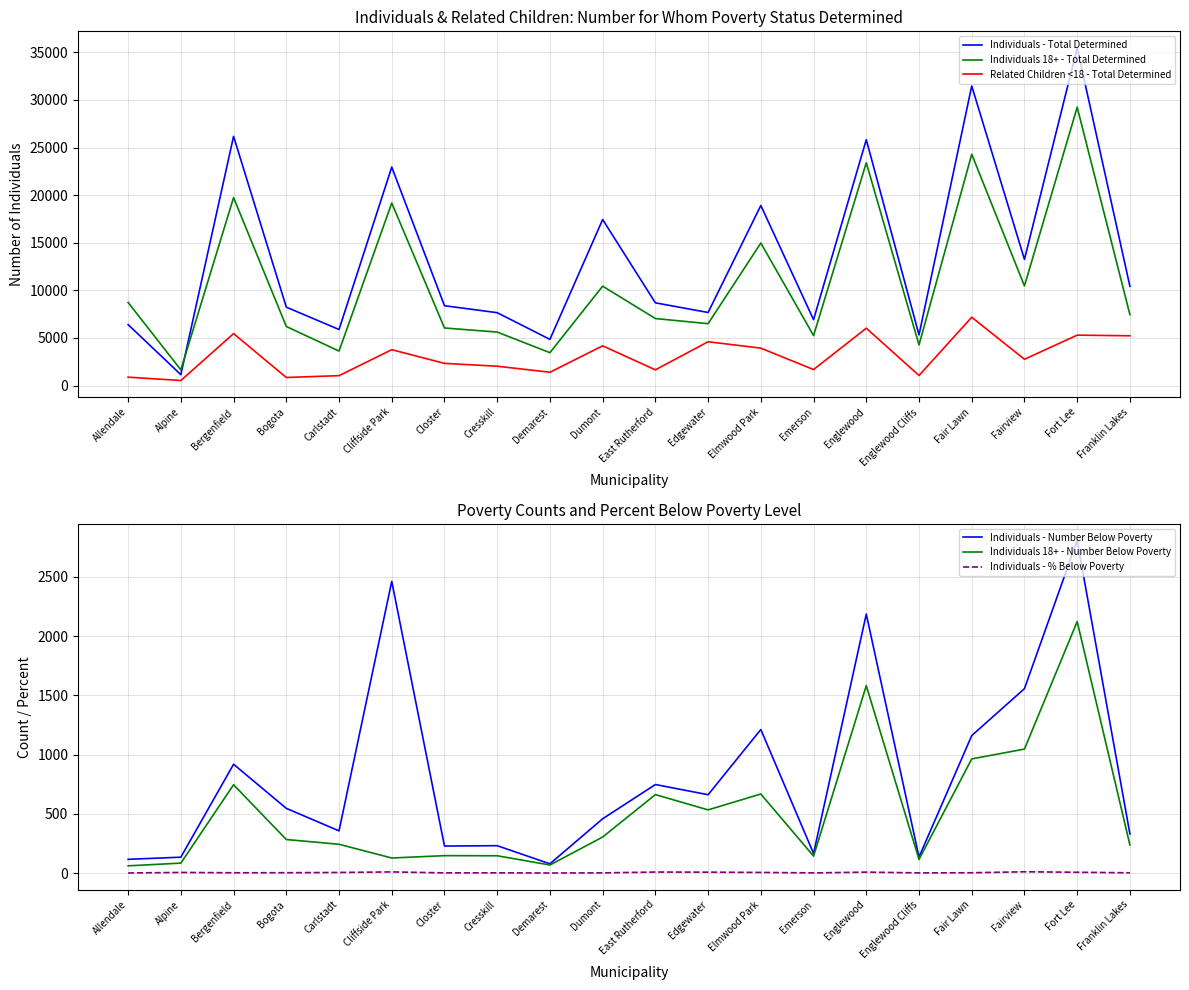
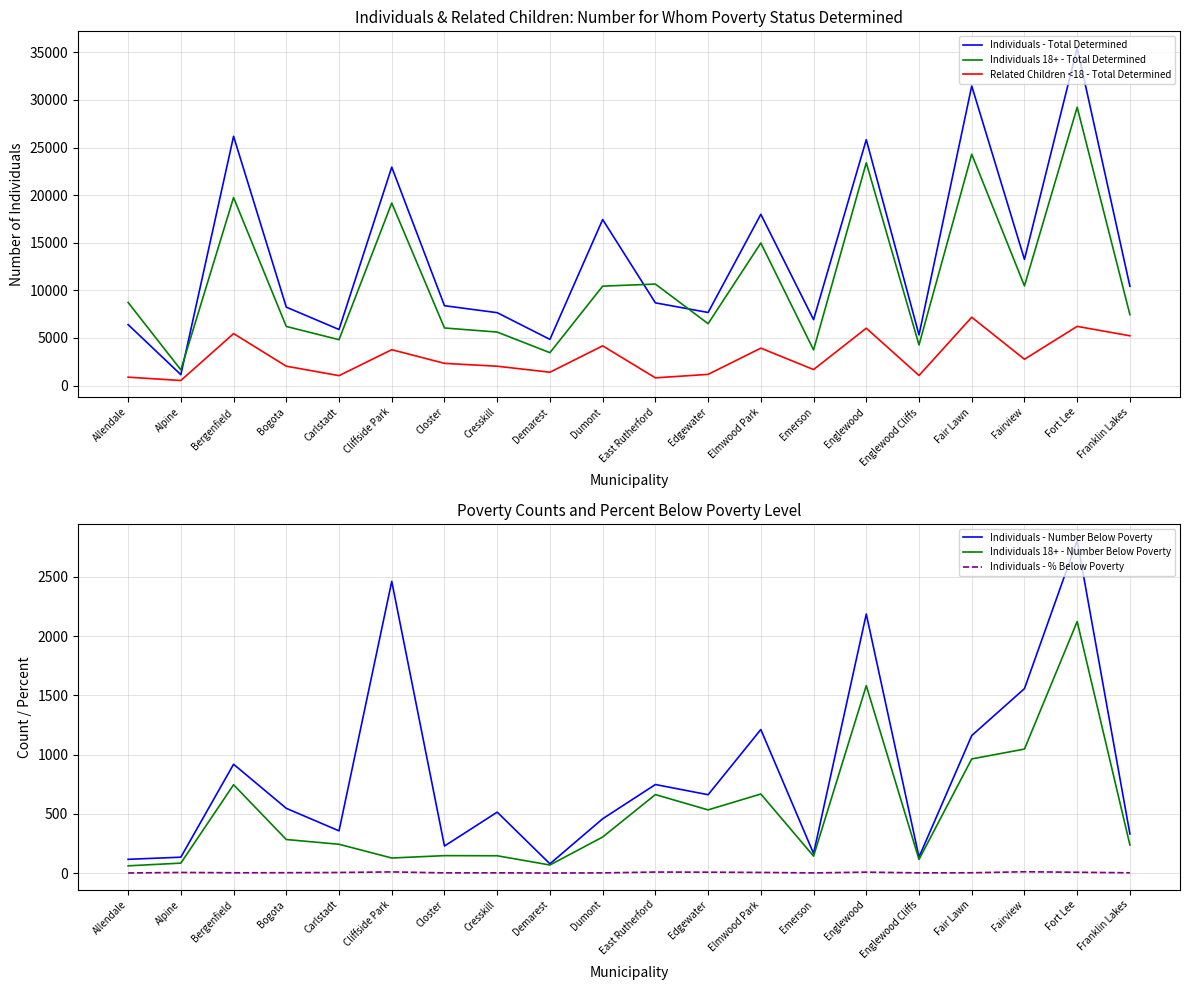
Individuals & Related Children: Number for Whom Poverty Status Determined, Related Children <18 - Total Determined, Bogota: 1000 -> 2000
Individuals & Related Children: Number for Whom Poverty Status Determined, Individuals 18+ - Total Determined, Carlstadt: 4000 -> 5000
Individuals & Related Children: Number for Whom Poverty Status Determined, Individuals 18+ - Total Determined, East Rutherford: 7000 -> 11000
Individuals & Related Children: Number for Whom Poverty Status Determined, Related Children <18 - Total Determined, East Rutherford: 2000 -> 1000
Individuals & Related Children: Number for Whom Poverty Status Determined, Related Children <18 - Total Determined, Edgewater: 5000 -> 1000
Individuals & Related Children: Number for Whom Poverty Status Determined, Individuals - Total Determined, Elmwood Park: 19000 -> 18000
Individuals & Related Children: Number for Whom Poverty Status Determined, Individuals 18+ - Total Determined, Emerson: 5000 -> 4000
Individuals & Related Children: Number for Whom Poverty Status Determined, Related Children <18 - Total Determined, Fort Lee: 5000 -> 6000
Poverty Counts and Percent Below Poverty Level, Individuals - Number Below Poverty, Cresskill: 230 -> 520
